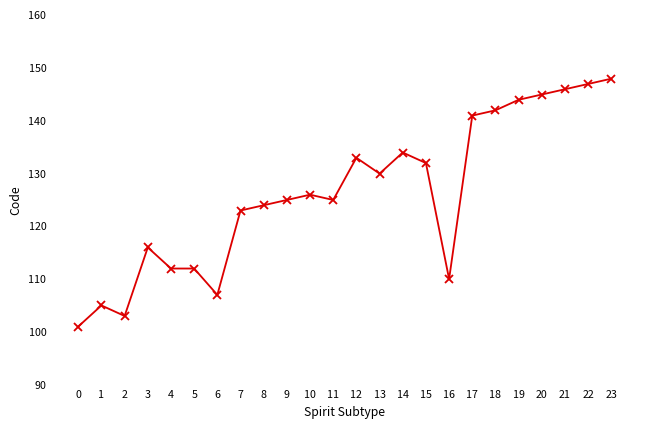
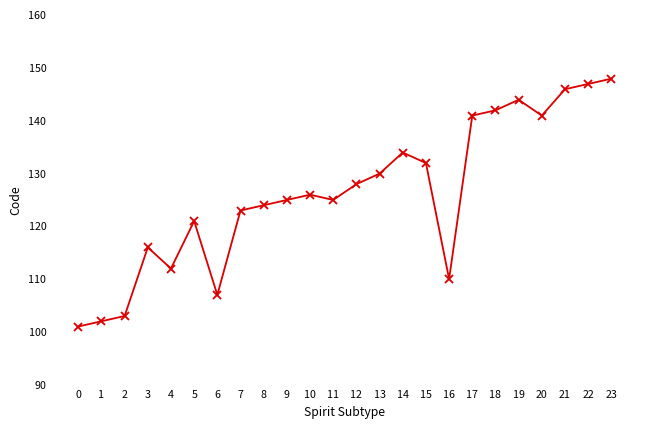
1: 105 -> 102
5: 112 -> 121
12: 133 -> 128
20: 145 -> 141
